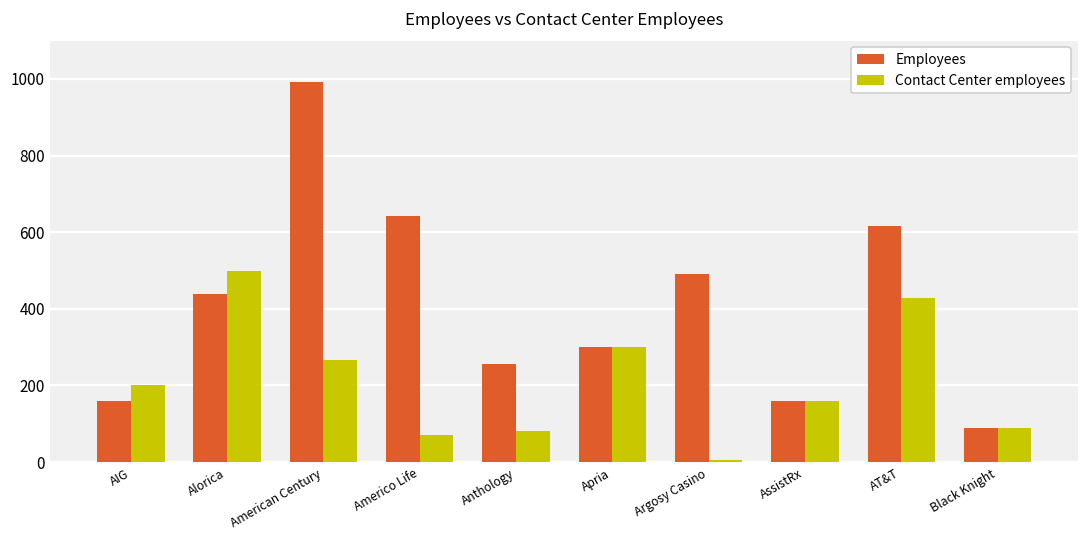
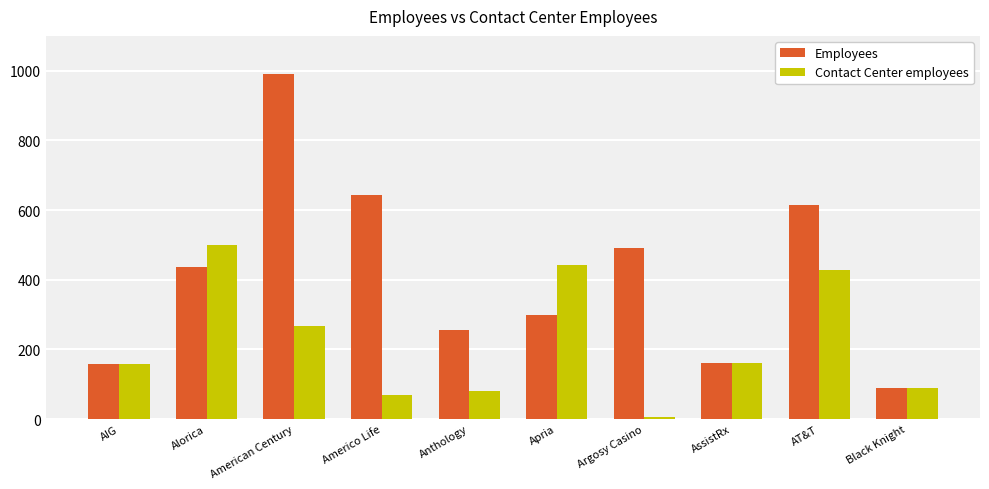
Contact Center employees, AIG: 200 -> 160
Contact Center employees, Apria: 300 -> 440
